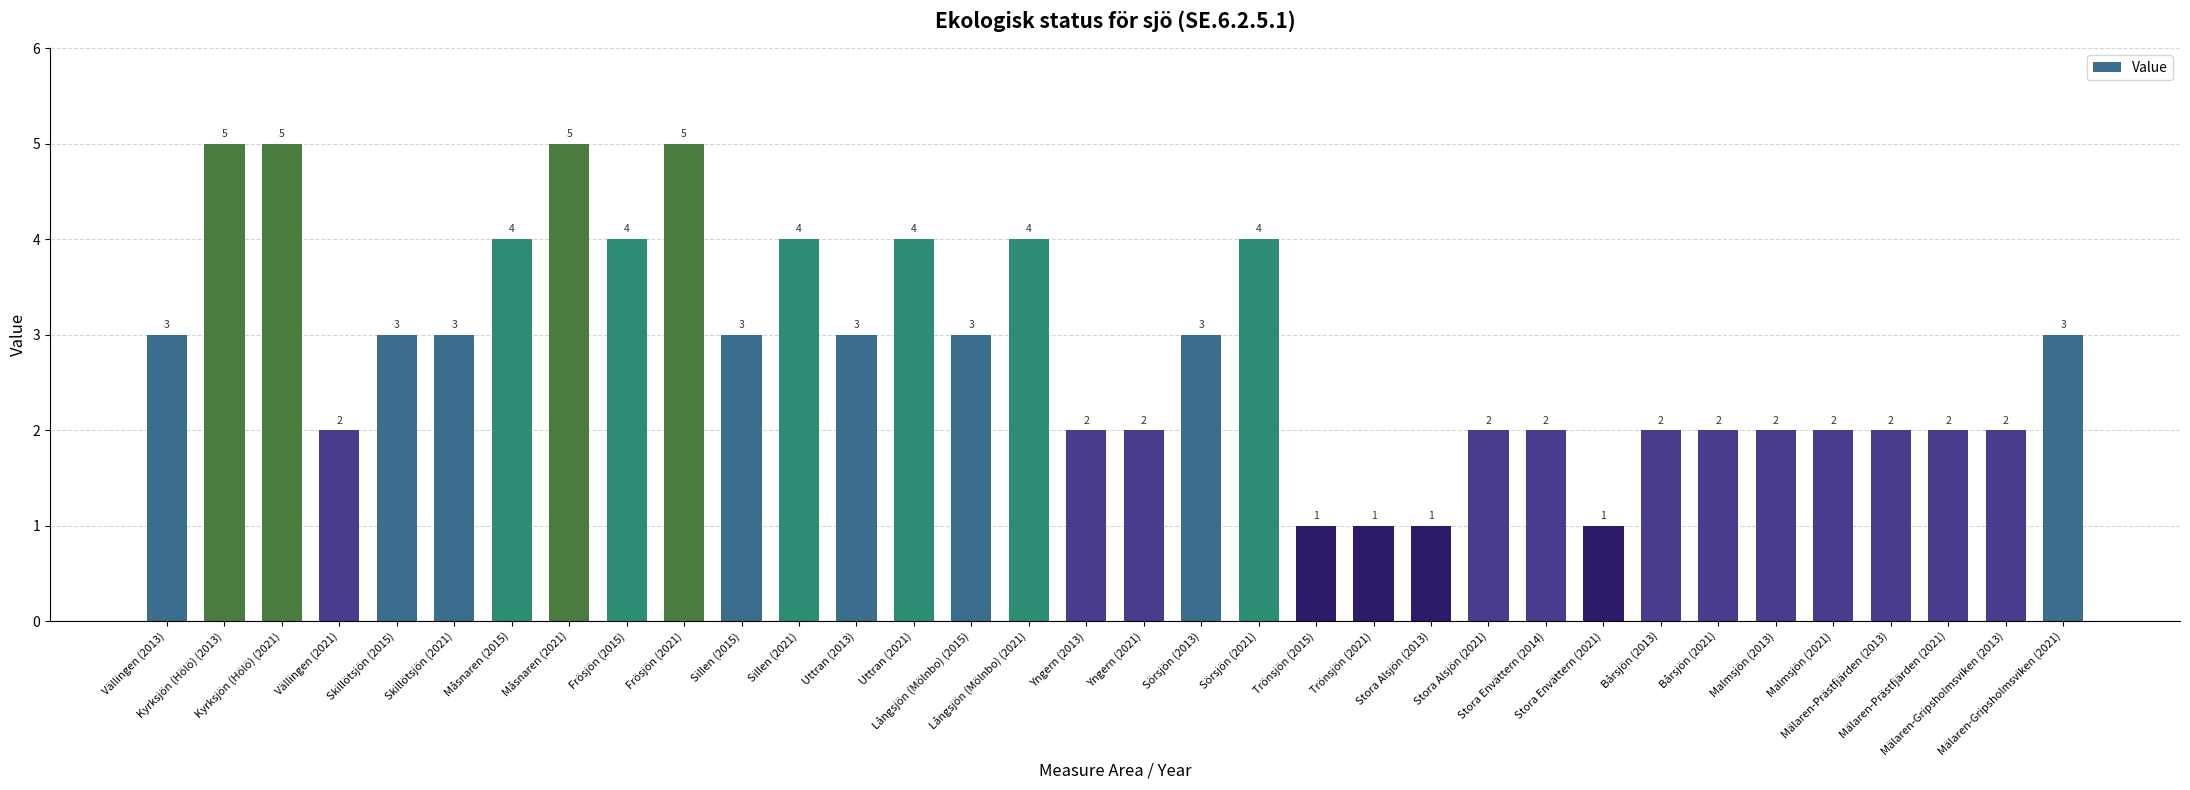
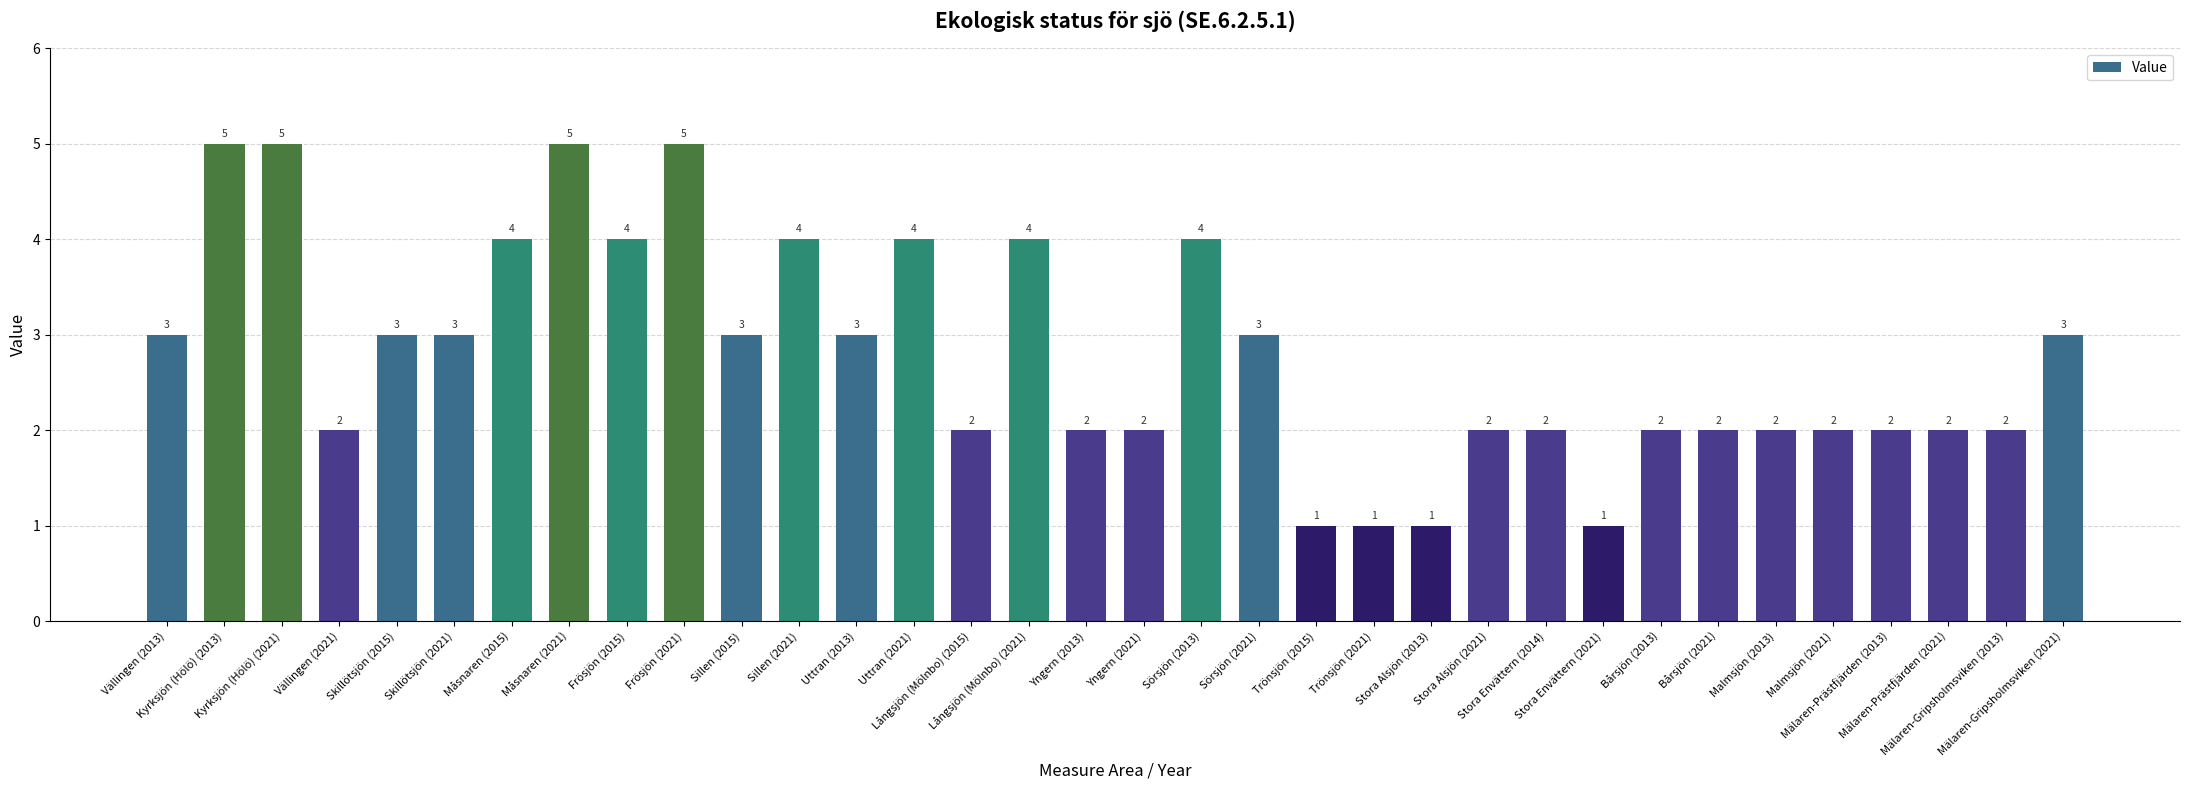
Långsjön (Mölnbo) (2015): 3 -> 2
Sörsjön (2013): 3 -> 4
Sörsjön (2021): 4 -> 3
